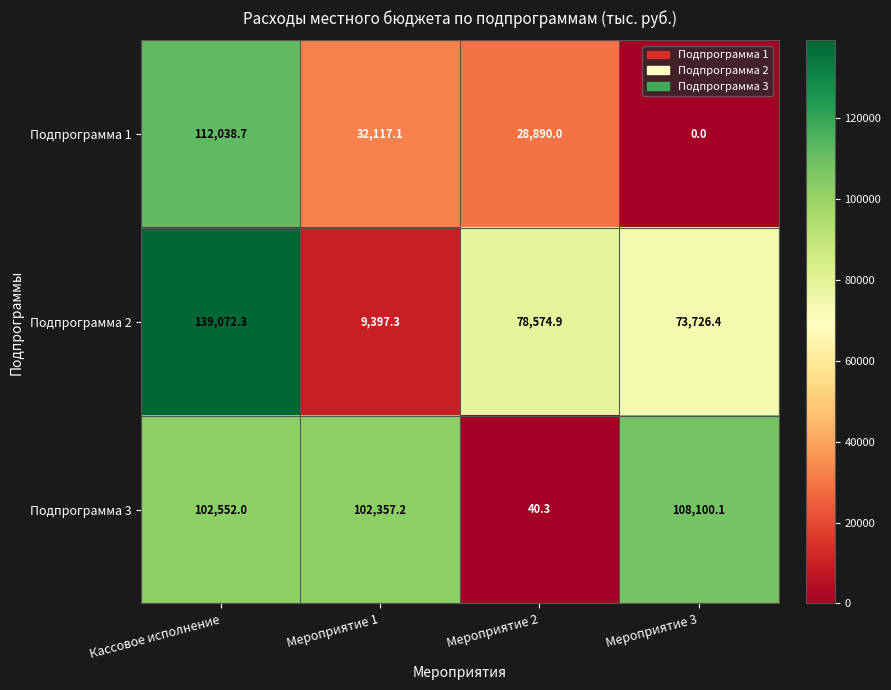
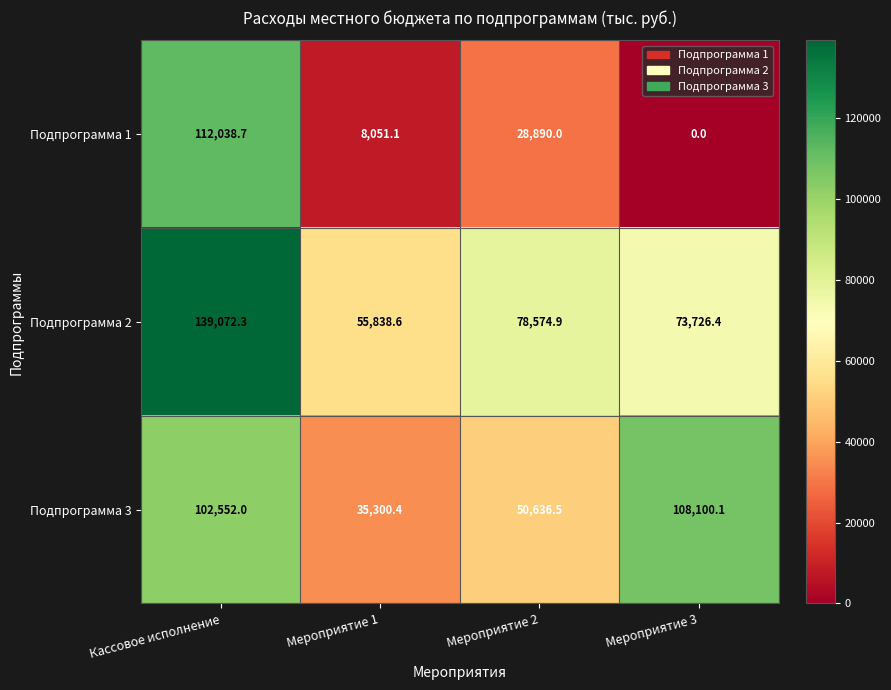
Подпрограмма 1, Мероприятие 1: 32,117.1 -> 8,051.1
Подпрограмма 2, Мероприятие 1: 9,397.3 -> 55,838.6
Подпрограмма 3, Мероприятие 1: 102,357.2 -> 35,300.4
Подпрограмма 3, Мероприятие 2: 40.3 -> 50,636.5
